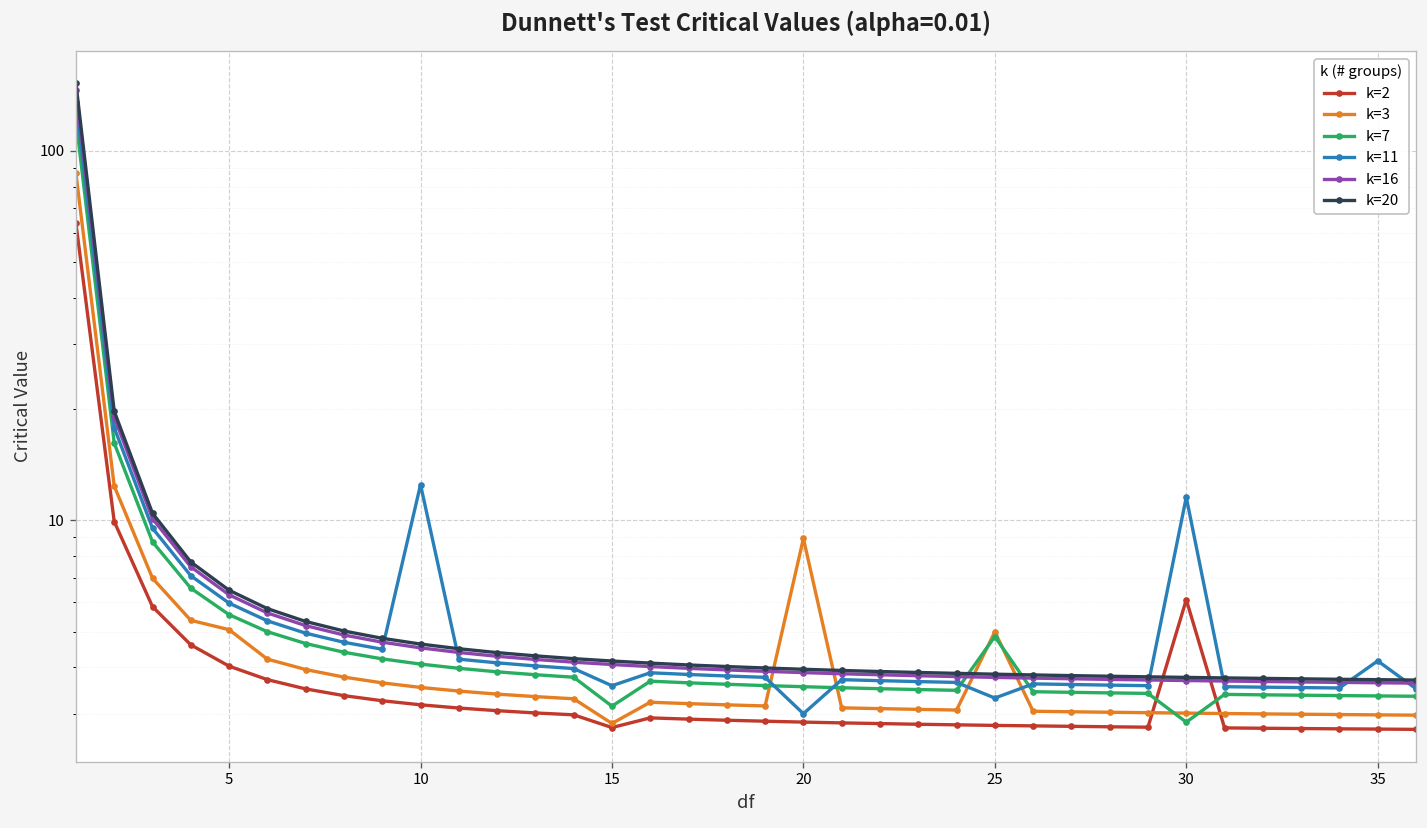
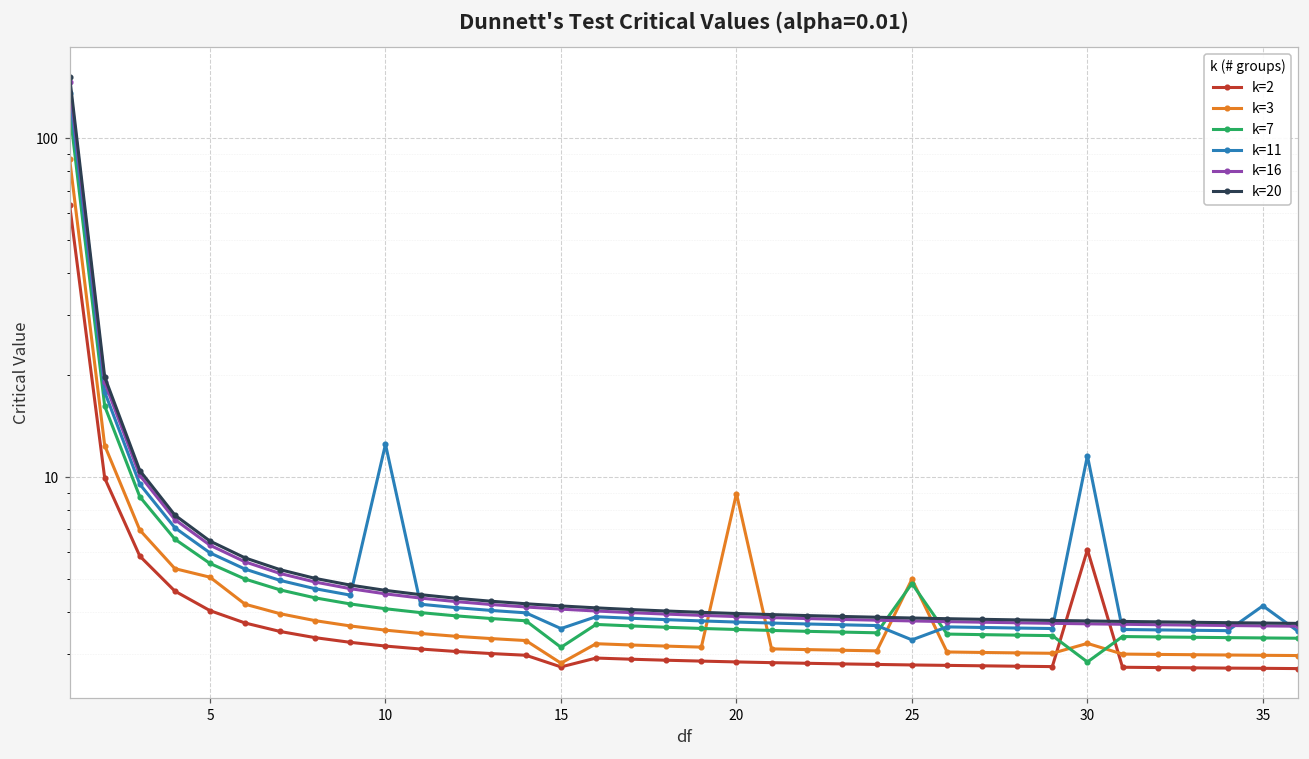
k=11, 20: 3.0 -> 3.7
k=3, 30: 3.0 -> 3.2
